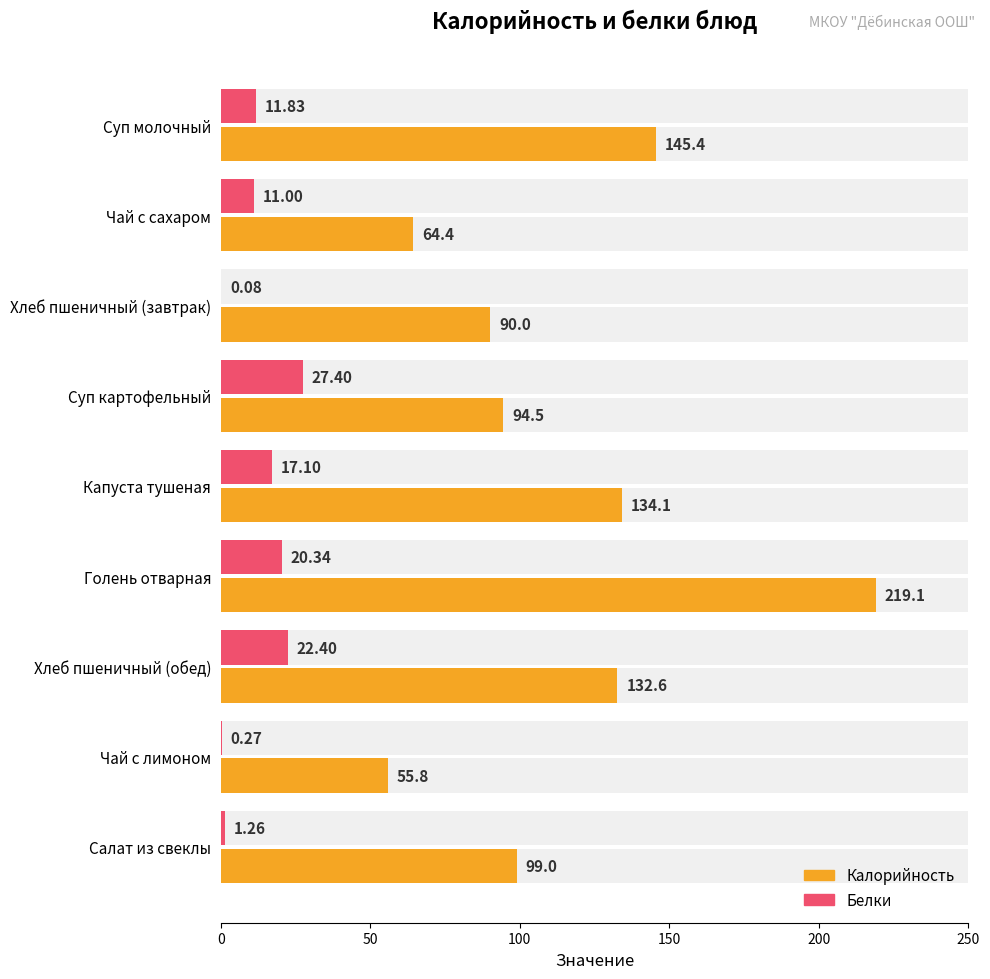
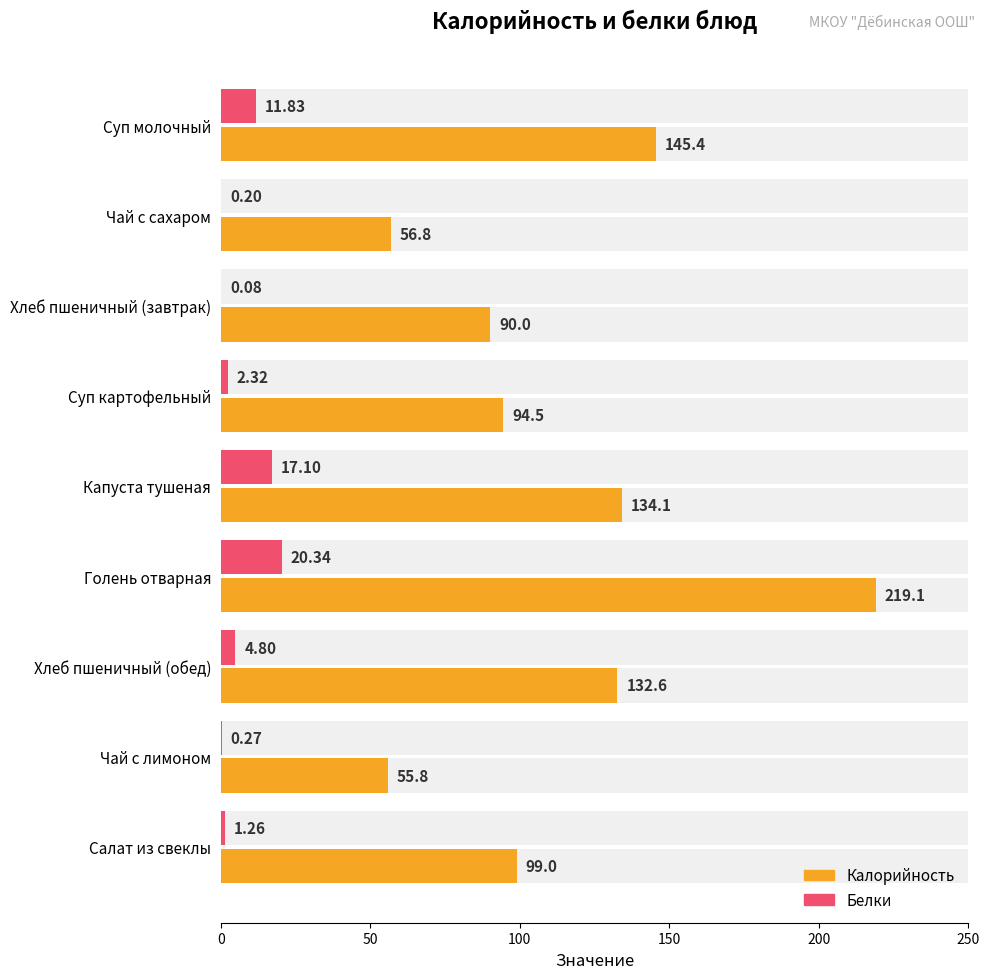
Белки, Чай с сахаром: 11.00 -> 0.20
Калорийность, Чай с сахаром: 64.4 -> 56.8
Белки, Суп картофельный: 27.40 -> 2.32
Белки, Хлеб пшеничный (обед): 22.40 -> 4.80
